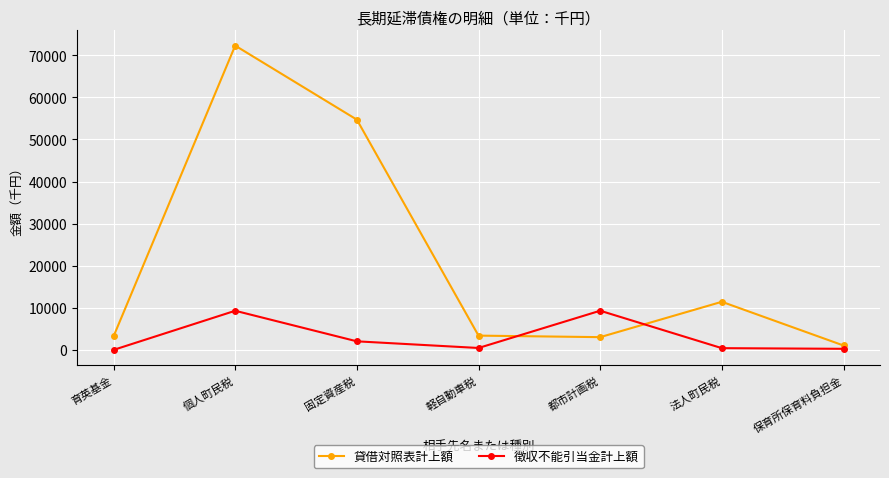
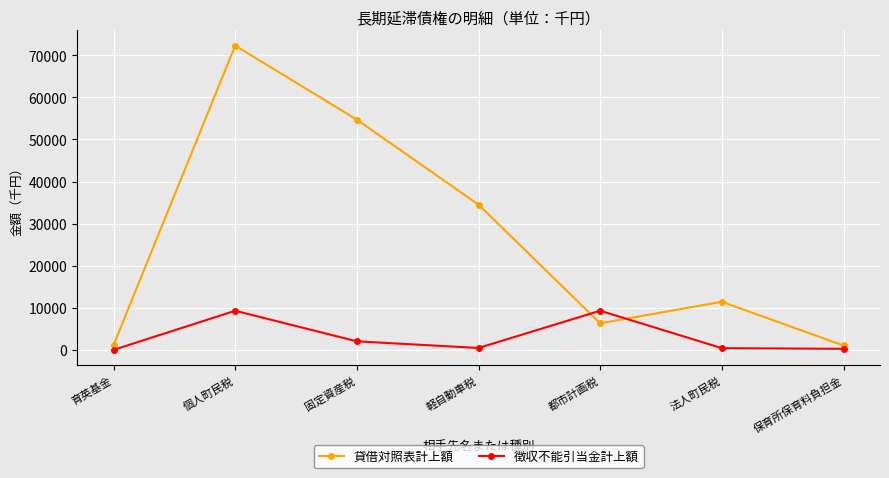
貸借対照表計上額, 育英基金: 3000 -> 1000
貸借対照表計上額, 軽自動車税: 3000 -> 35000
貸借対照表計上額, 都市計画税: 3000 -> 6000
